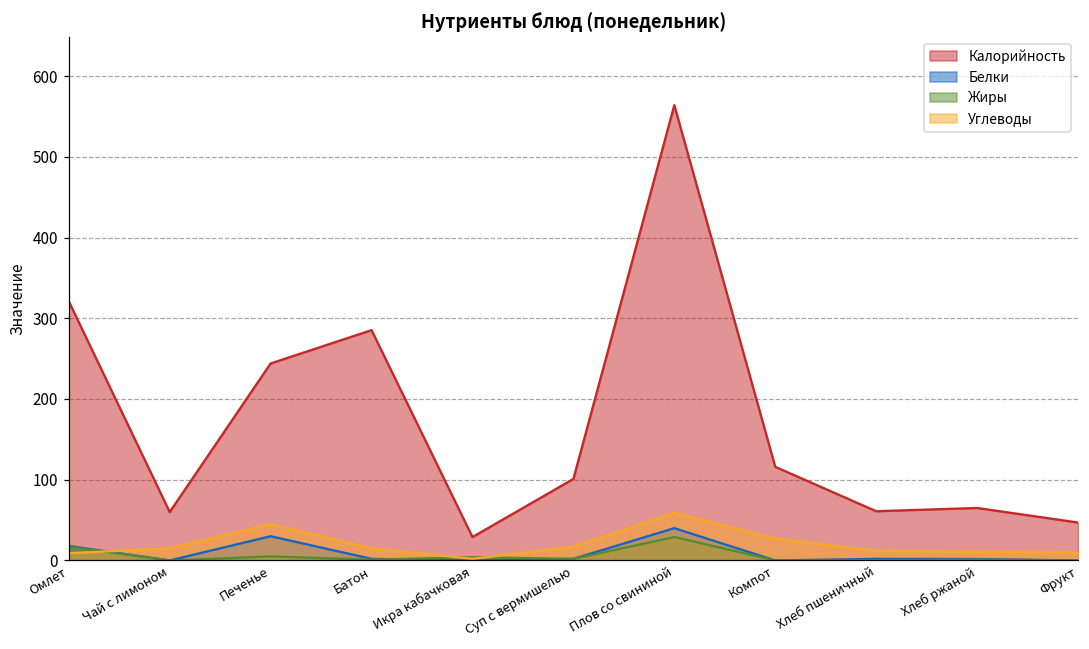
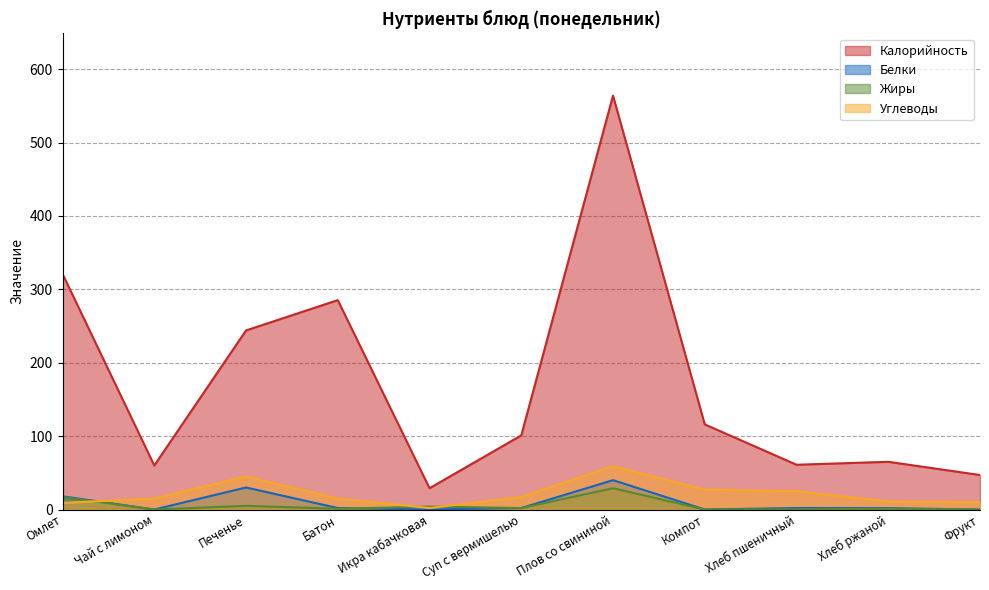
Углеводы, Хлеб пшеничный: 10 -> 30
